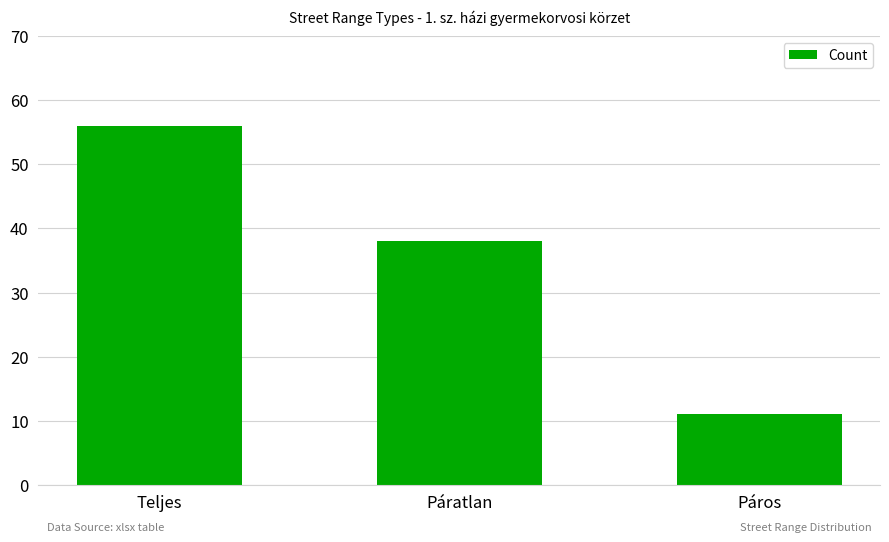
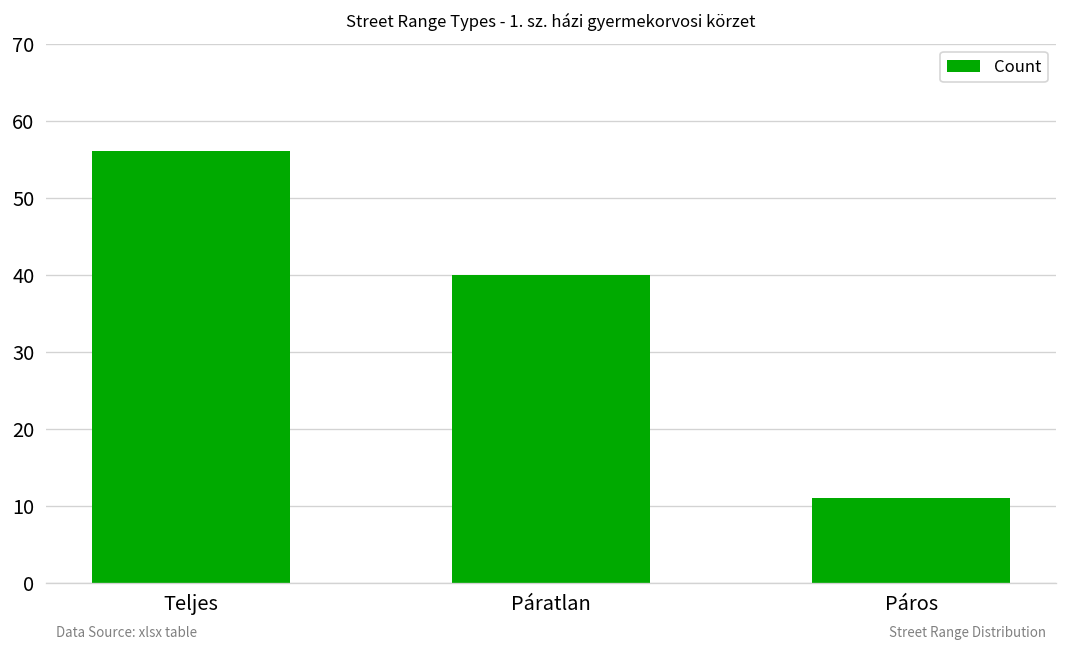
Páratlan: 38 -> 40
